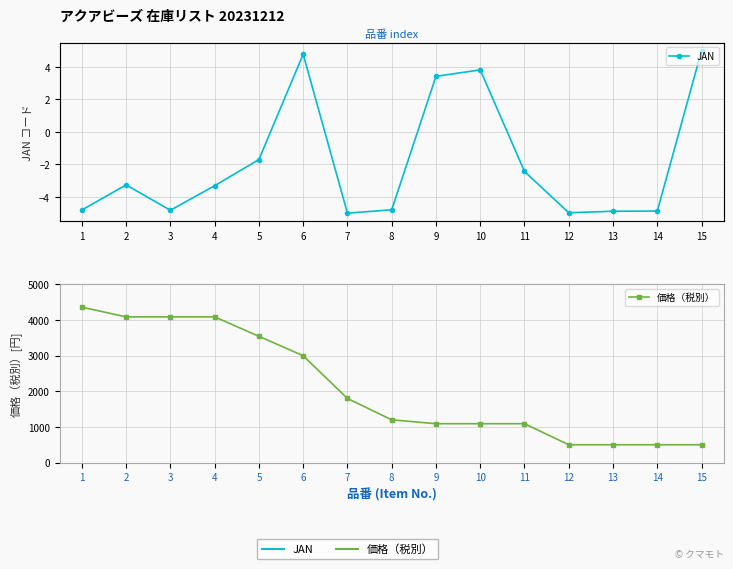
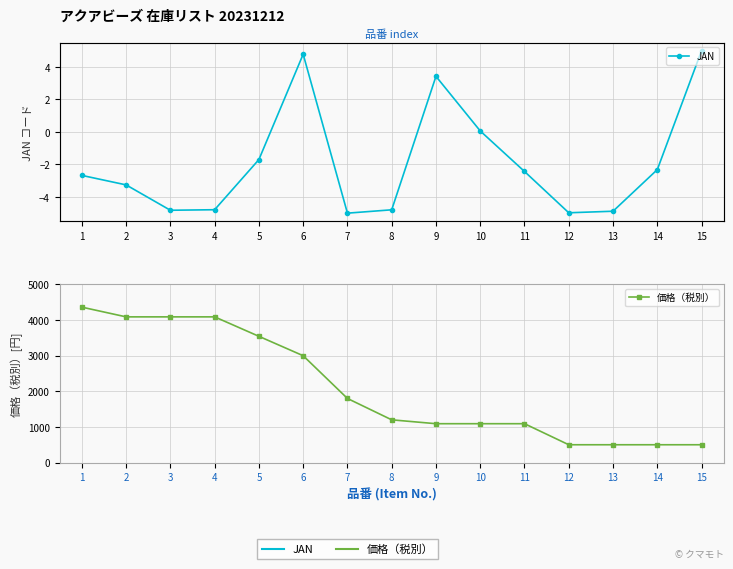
アクアビーズ 在庫リスト 20231212, 1: -4.8 -> -2.7
アクアビーズ 在庫リスト 20231212, 4: -3.3 -> -4.8
アクアビーズ 在庫リスト 20231212, 10: 3.8 -> 0.1
アクアビーズ 在庫リスト 20231212, 14: -4.9 -> -2.3
